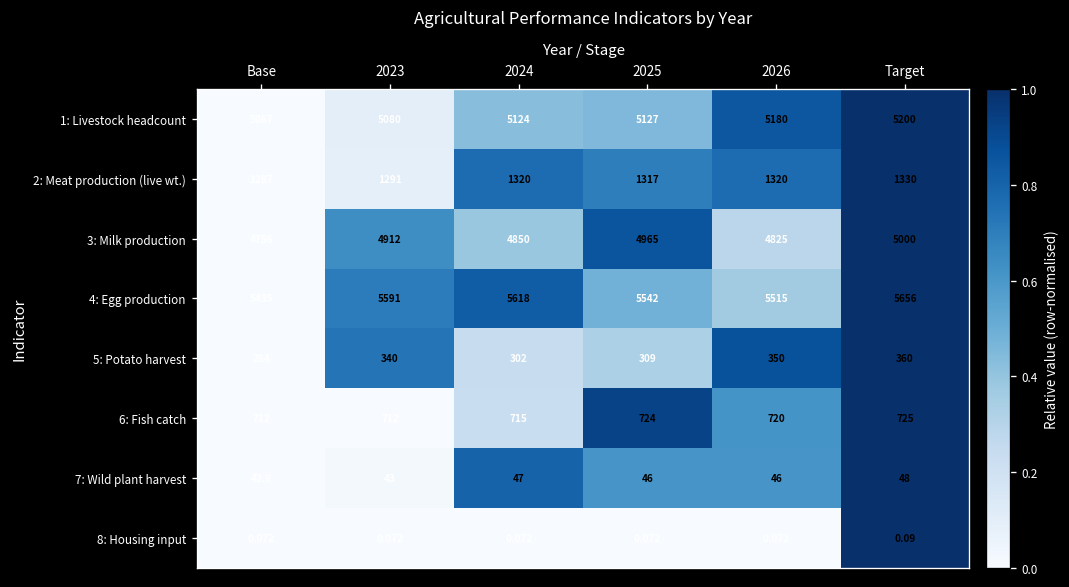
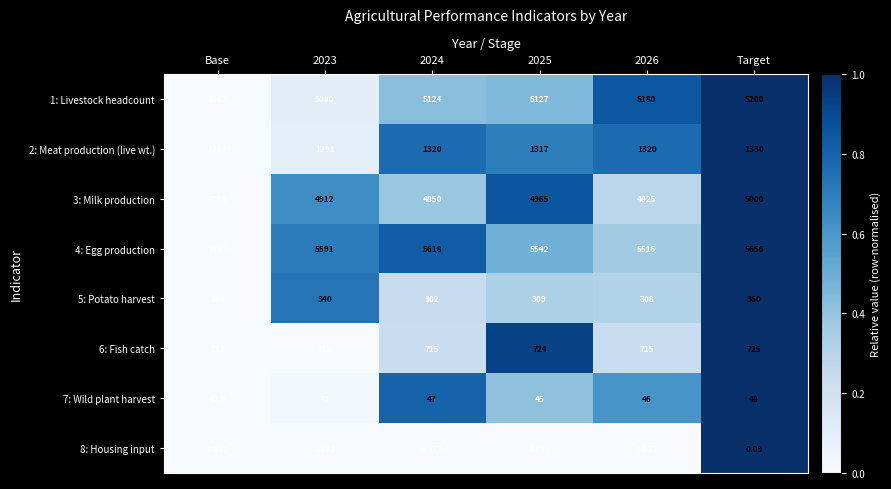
5: Potato harvest, 2026: 350 -> 308
6: Fish catch, 2026: 720 -> 715
7: Wild plant harvest, 2025: 46 -> 45
